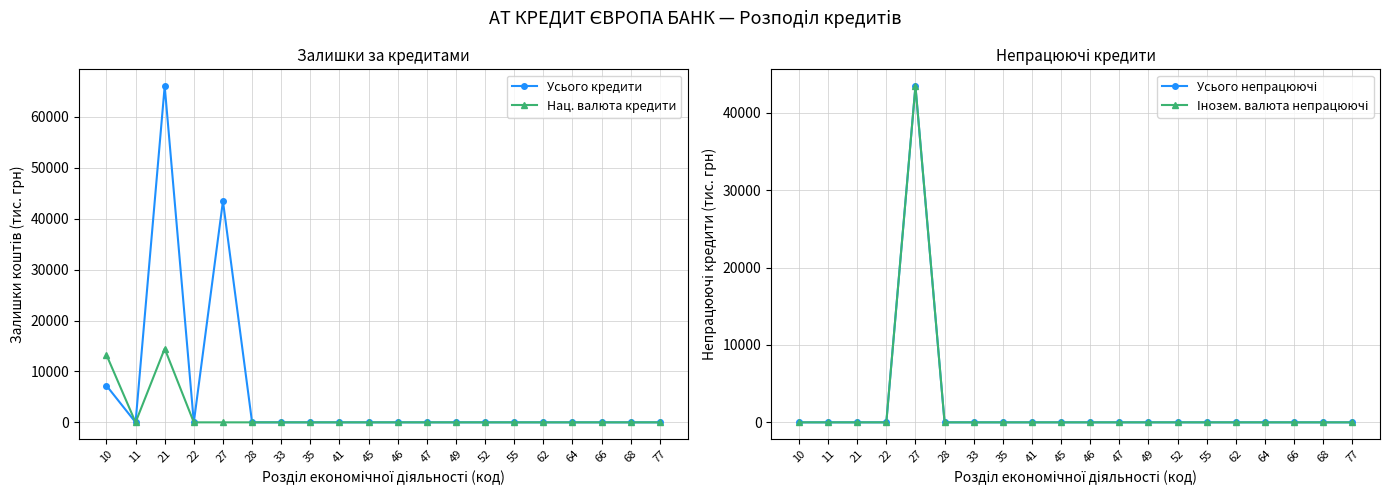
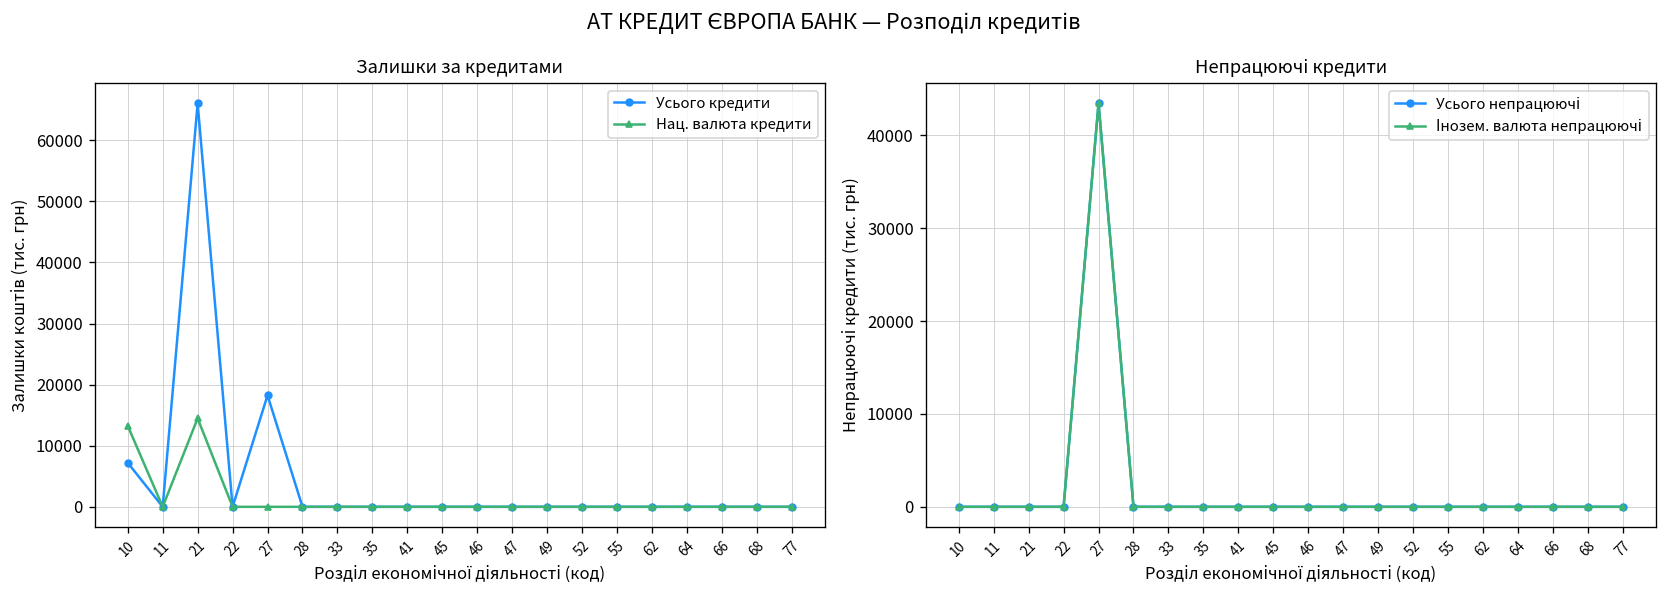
Залишки за кредитами, Усього кредити, 27: 43000 -> 18000
